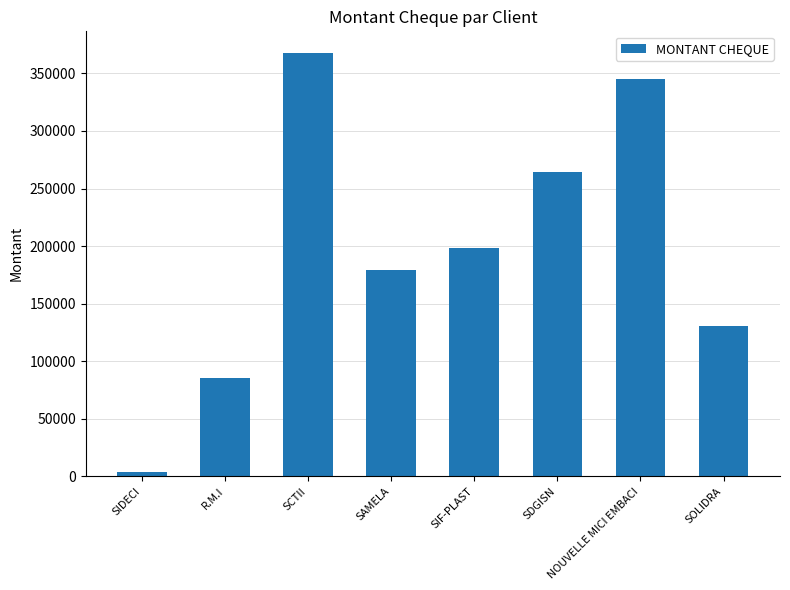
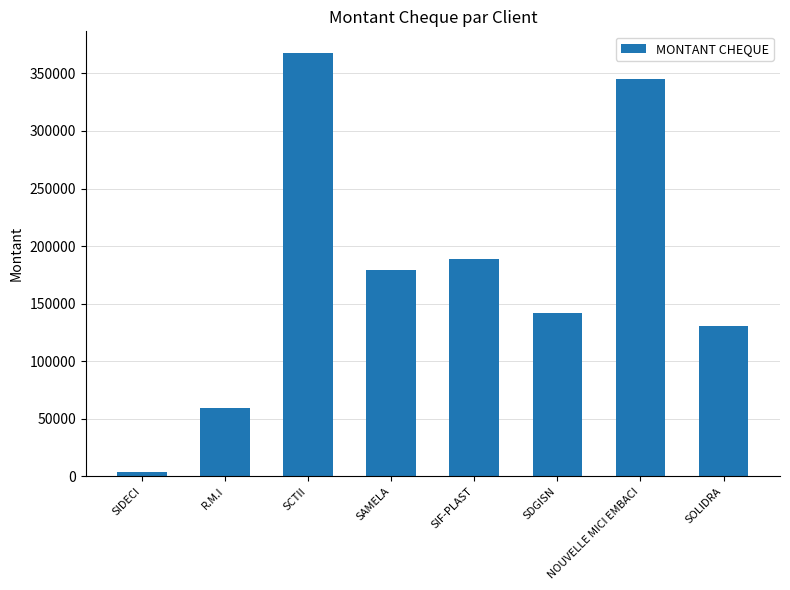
R.M.I: 86000 -> 59000
SIF-PLAST: 198000 -> 189000
SDGISN: 265000 -> 142000
